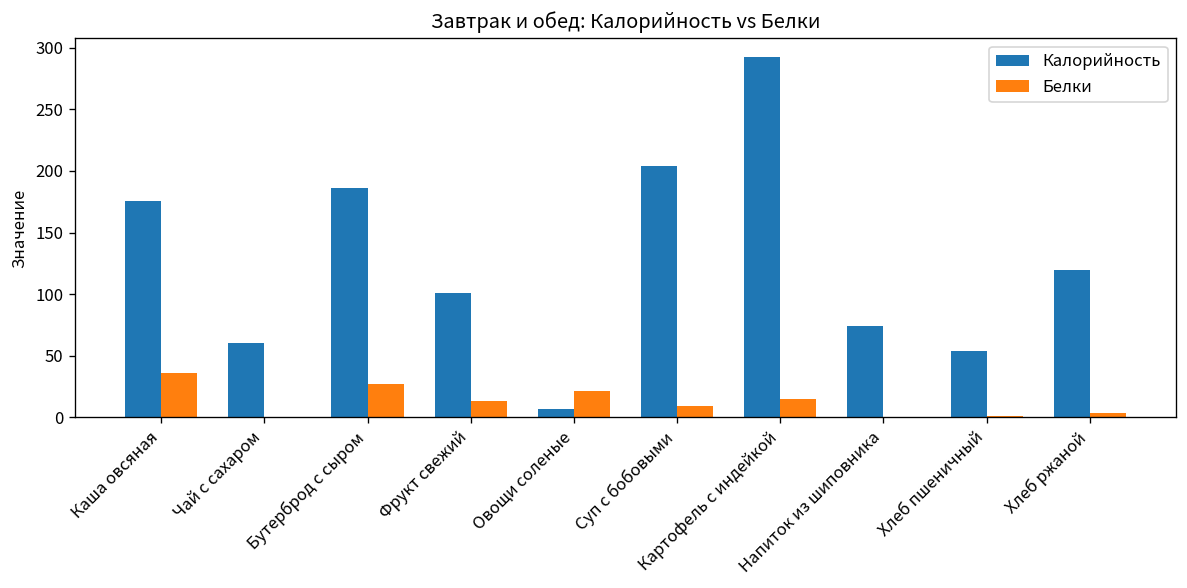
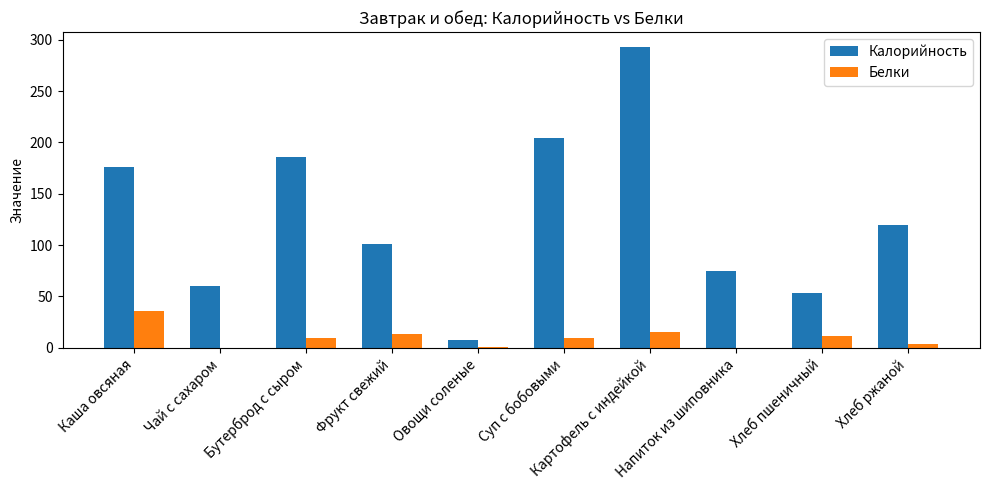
Белки, Бутерброд с сыром: 27 -> 9
Белки, Овощи соленые: 22 -> 0
Белки, Хлеб пшеничный: 1 -> 11
